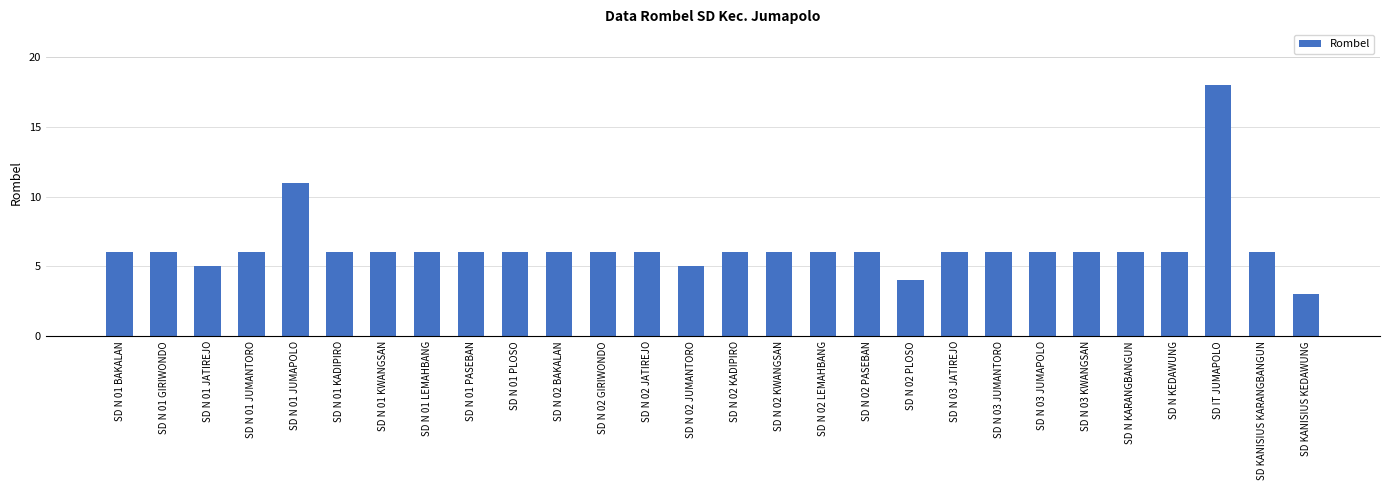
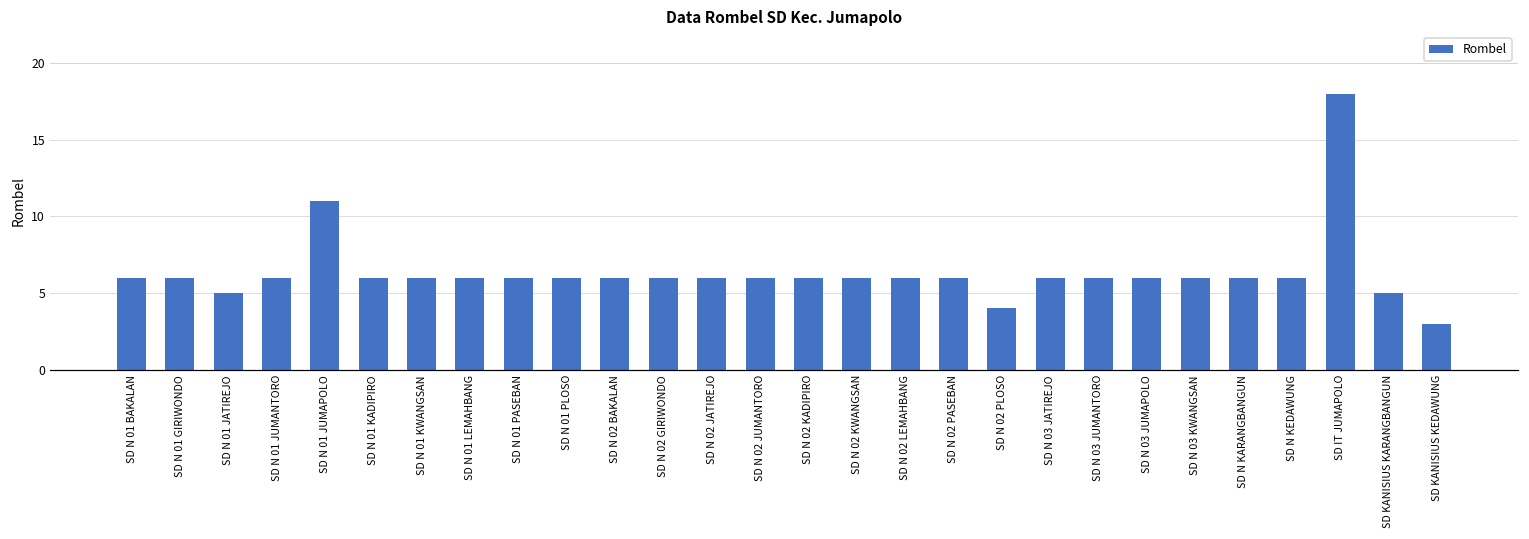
SD N 02 JUMANTORO: 5 -> 6
SD KANISIUS KARANGBANGUN: 6 -> 5
